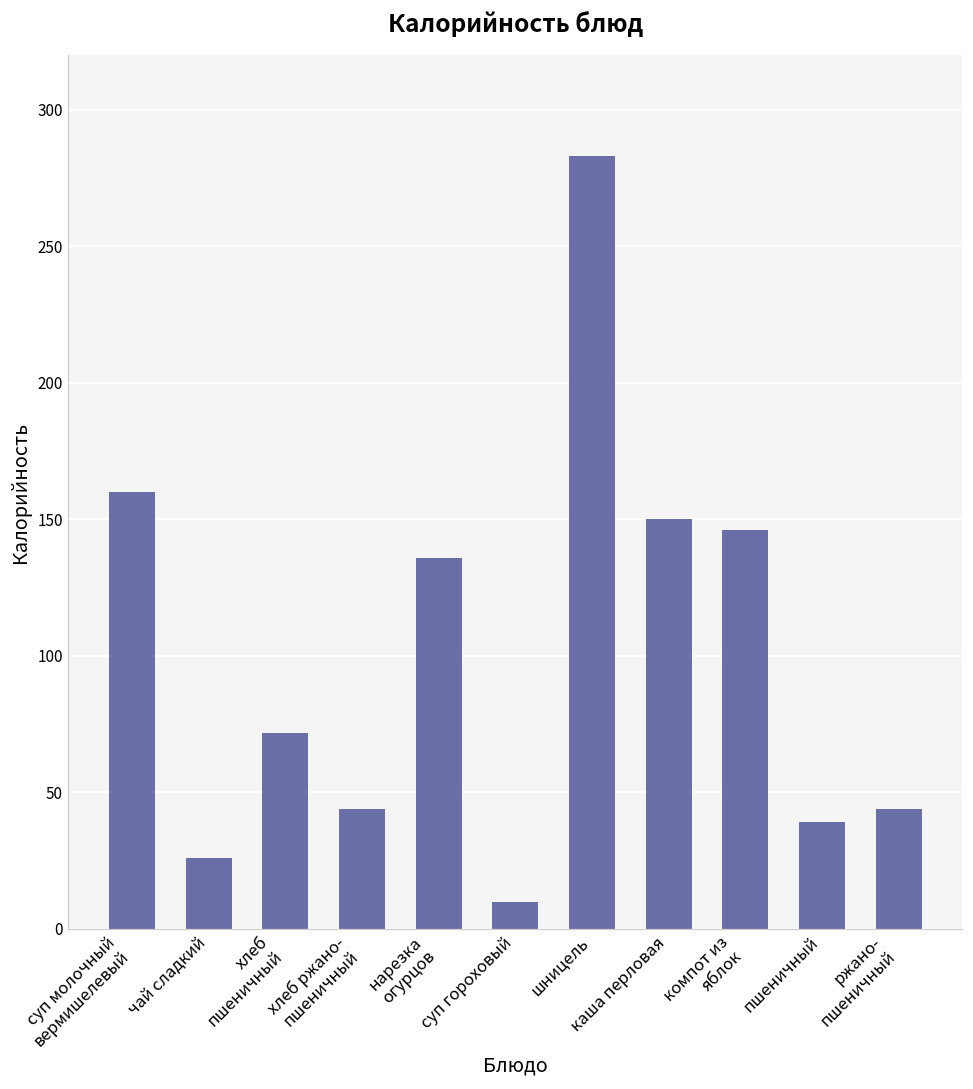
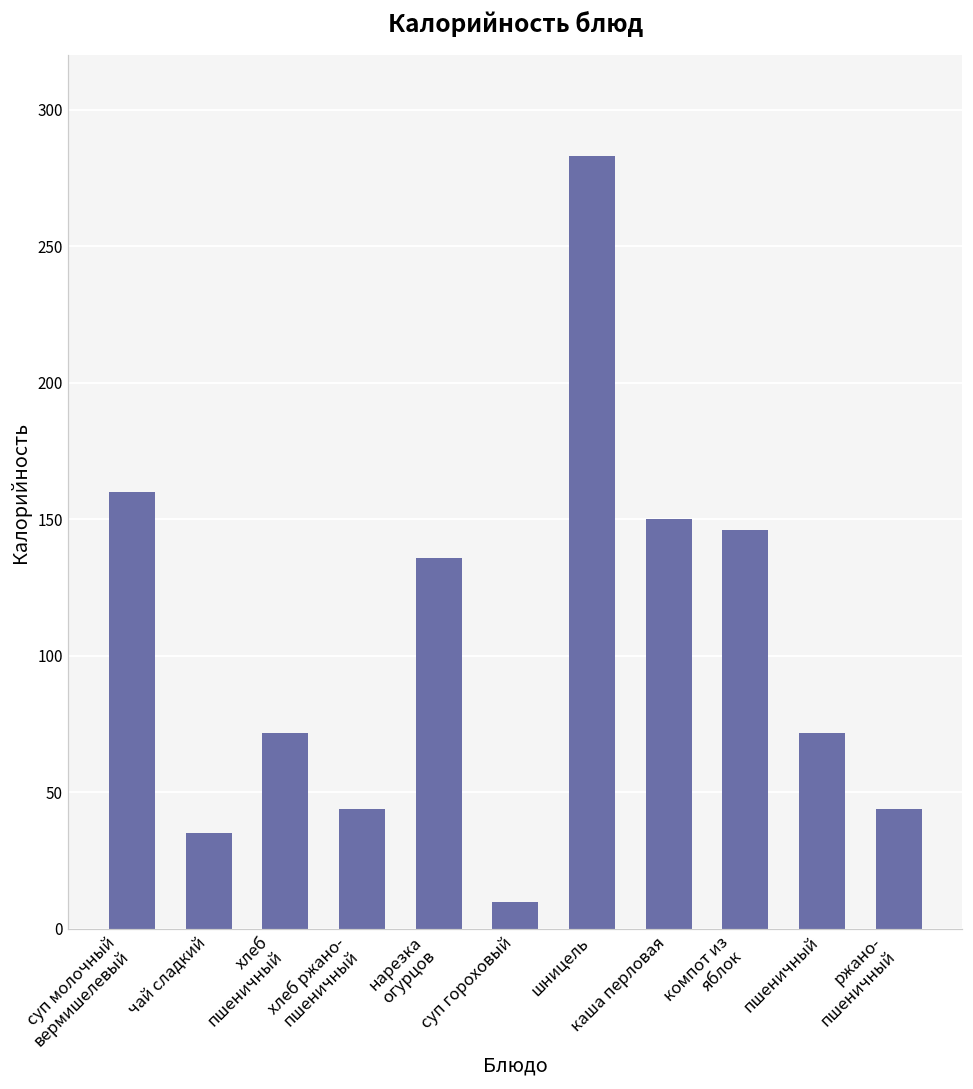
чай сладкий: 26 -> 35
пшеничный: 39 -> 72
